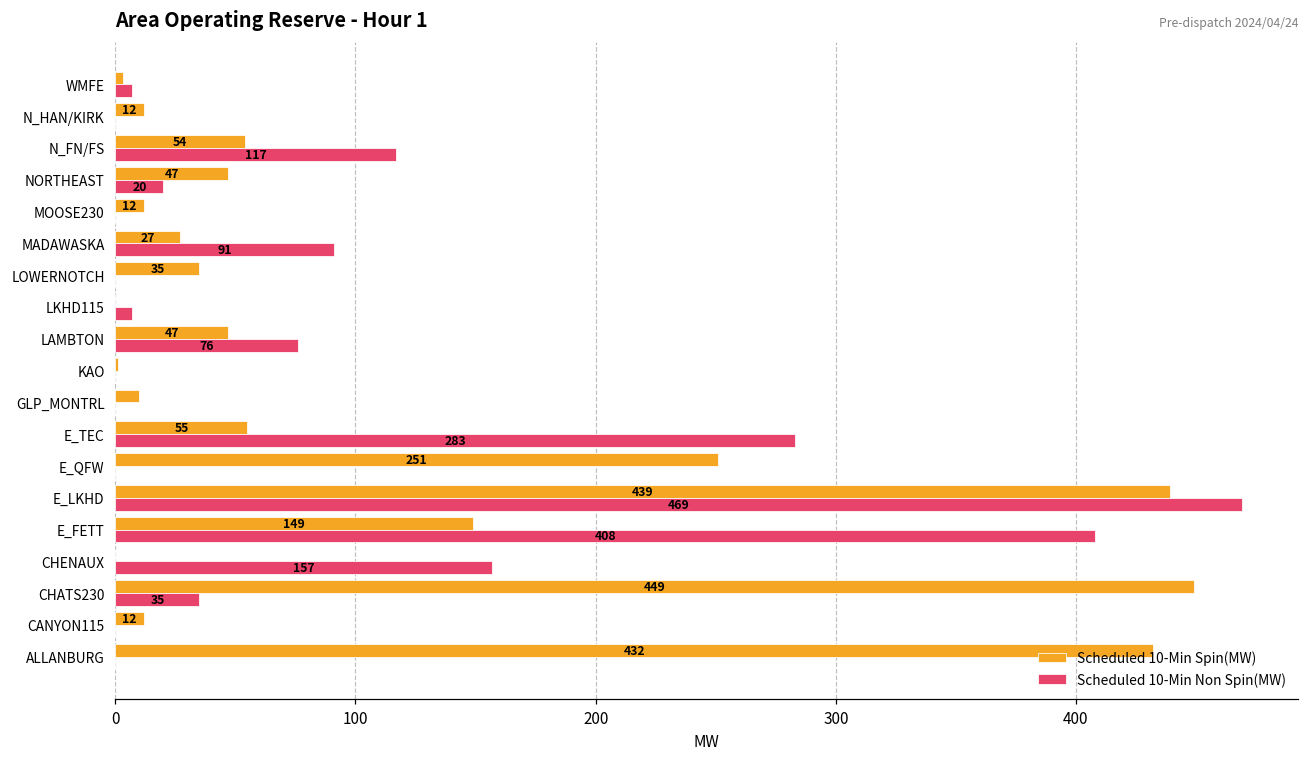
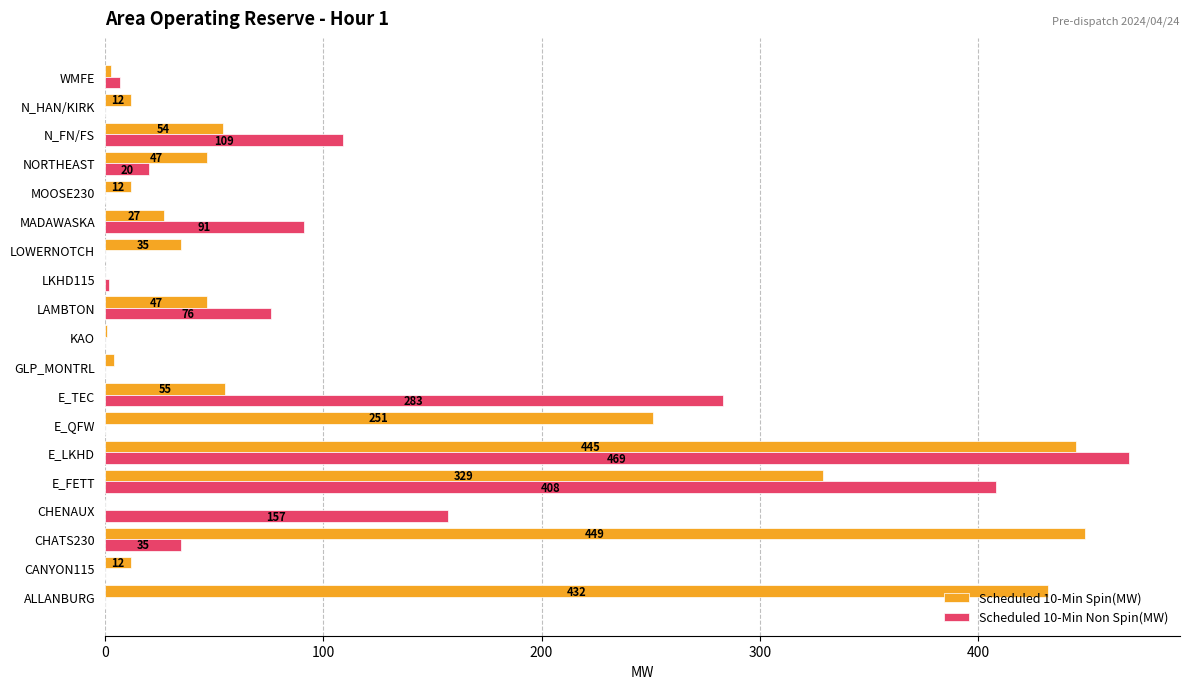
Scheduled 10-Min Non Spin(MW), N_FN/FS: 117 -> 109
Scheduled 10-Min Non Spin(MW), LKHD115: 7 -> 2
Scheduled 10-Min Spin(MW), GLP_MONTRL: 10 -> 4
Scheduled 10-Min Spin(MW), E_LKHD: 439 -> 445
Scheduled 10-Min Spin(MW), E_FETT: 149 -> 329
